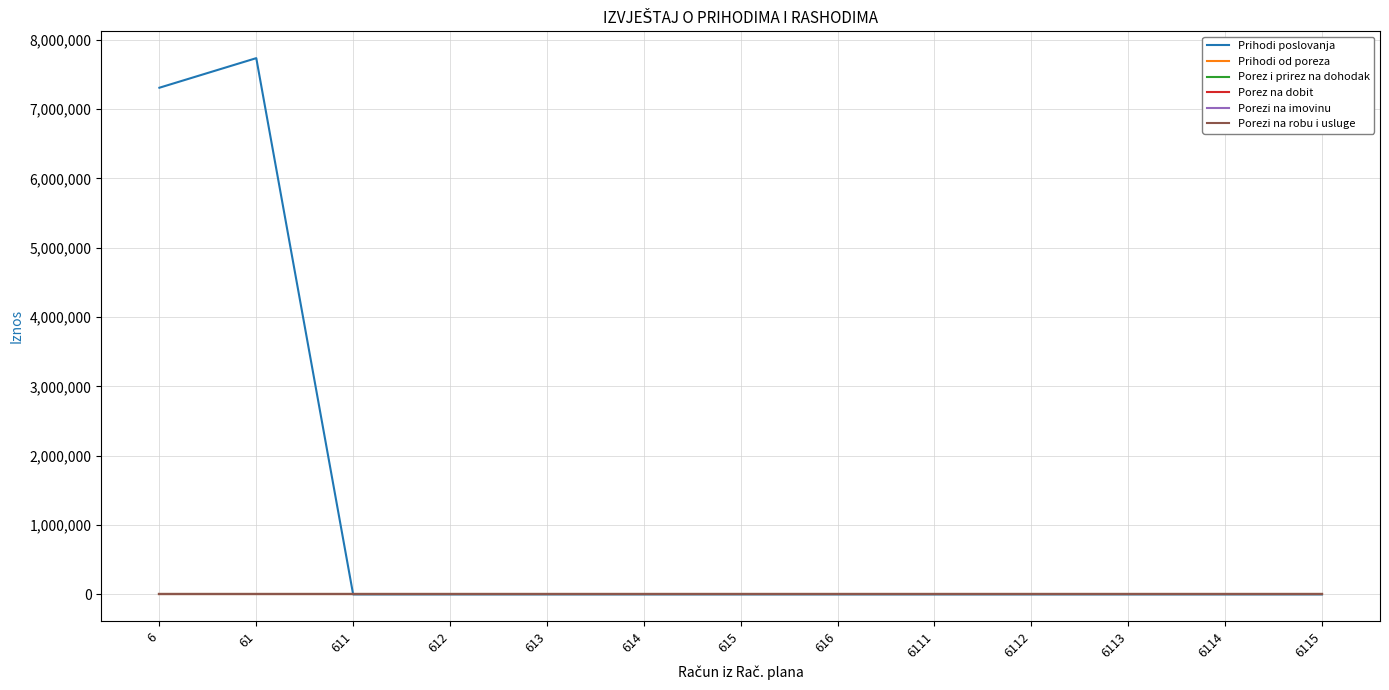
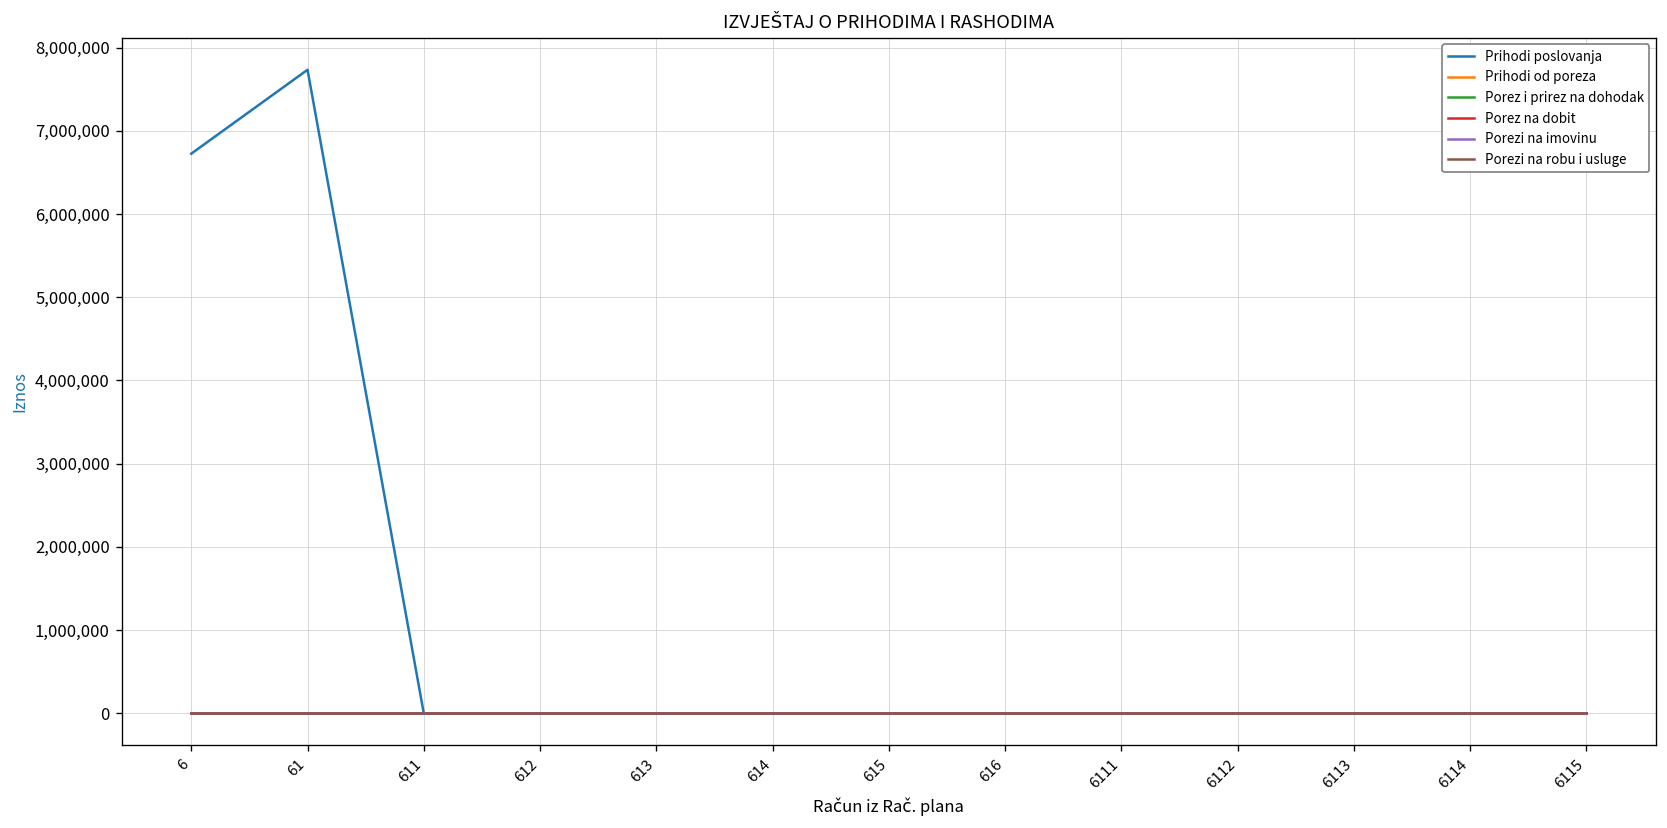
Prihodi poslovanja, 6: 7,300,000 -> 6,700,000
